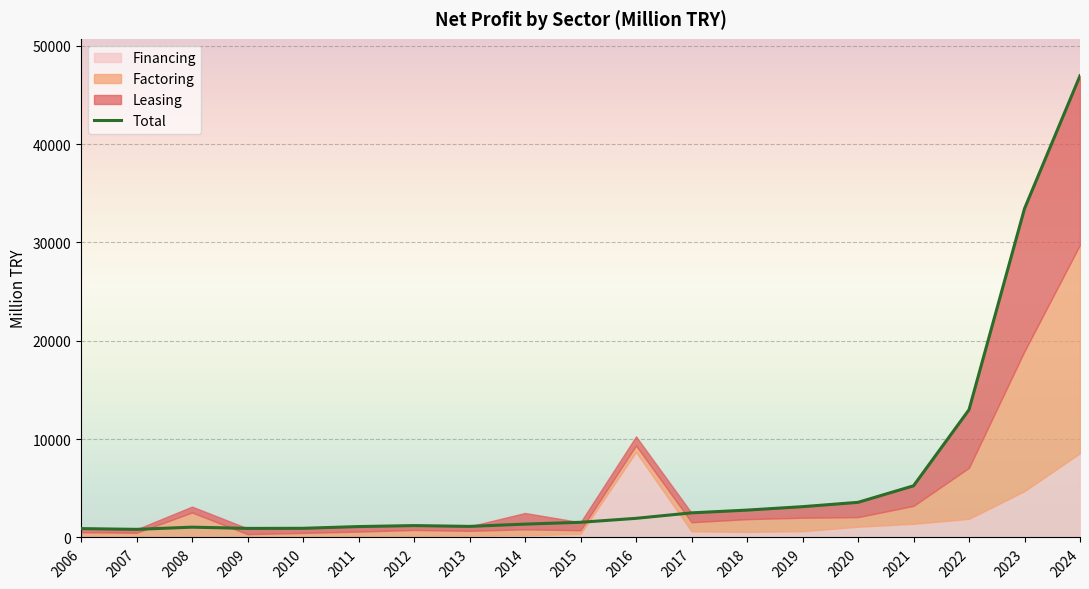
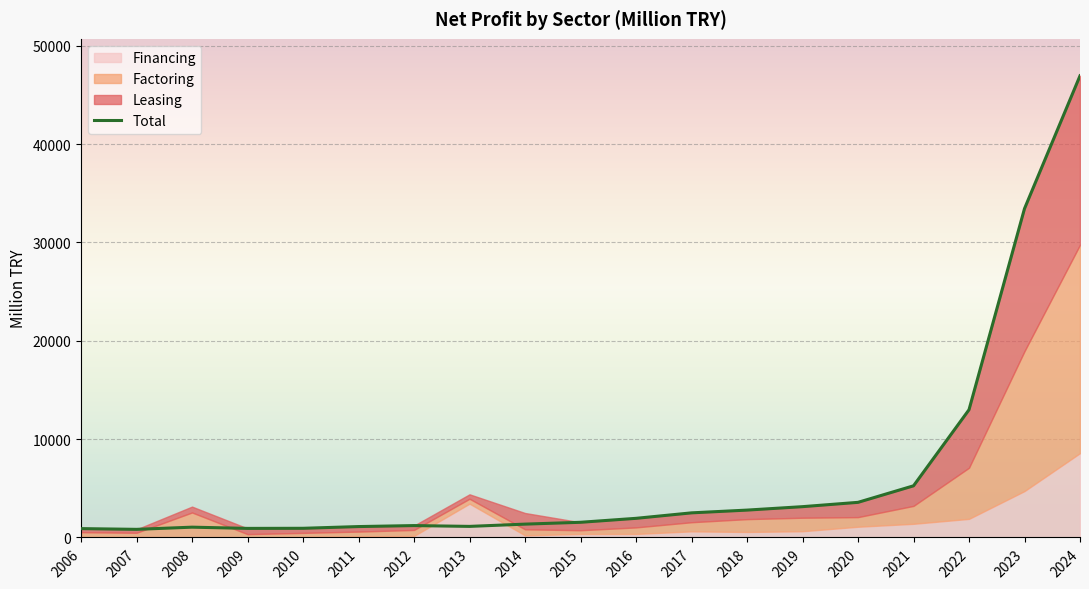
Financing, 2013: 0 -> 3000
Financing, 2016: 9000 -> 0
